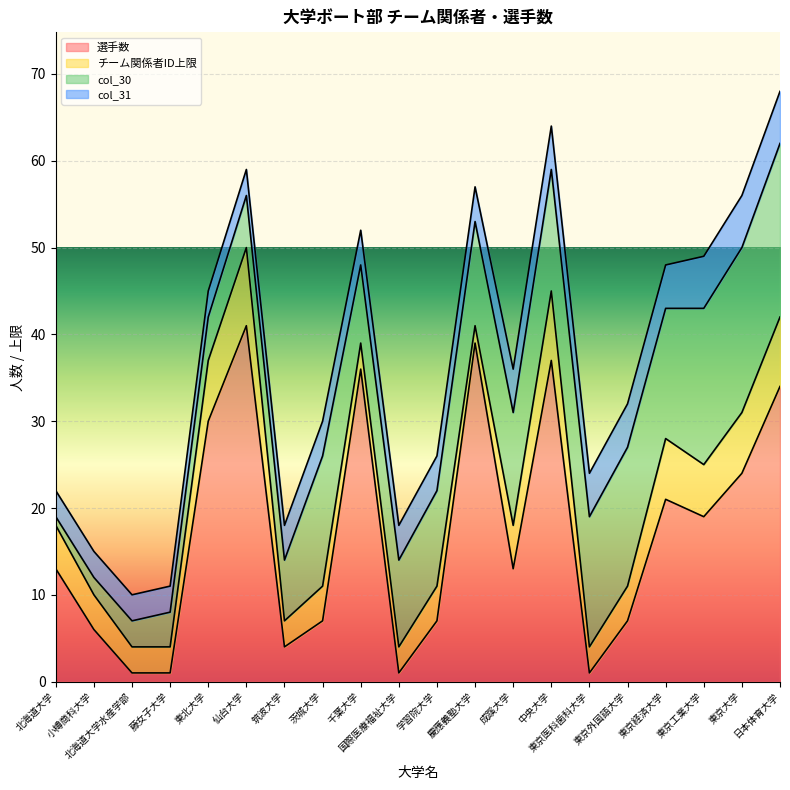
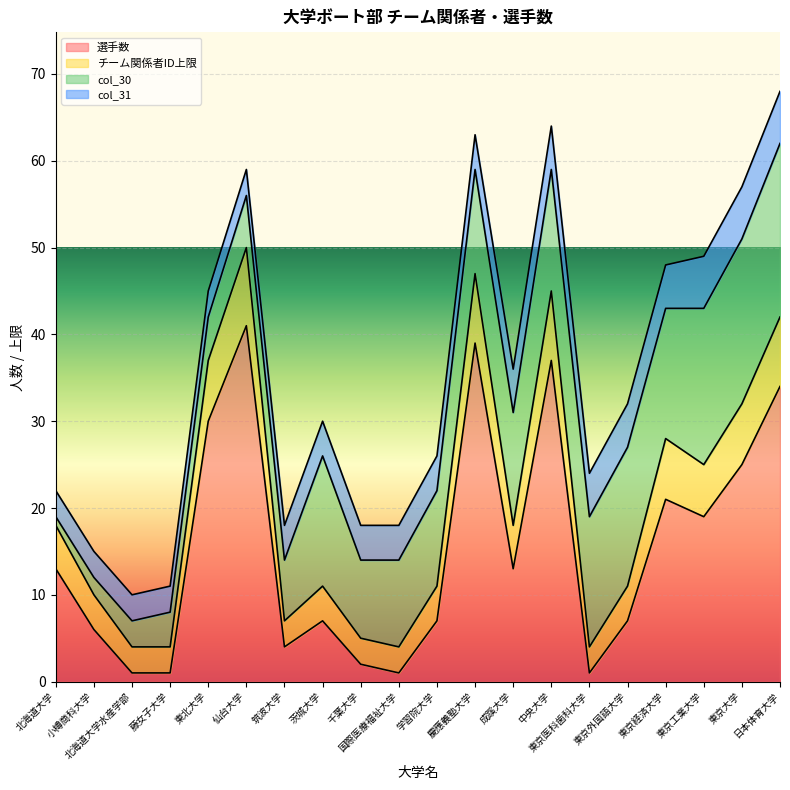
選手数, 千葉大学: 36 -> 2
チーム関係者ID上限, 慶應義塾大学: 2 -> 8
選手数, 東京大学: 24 -> 25
